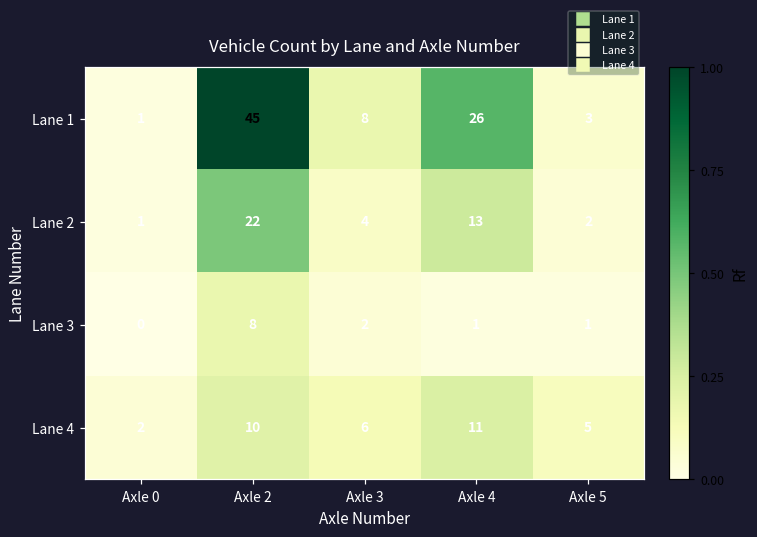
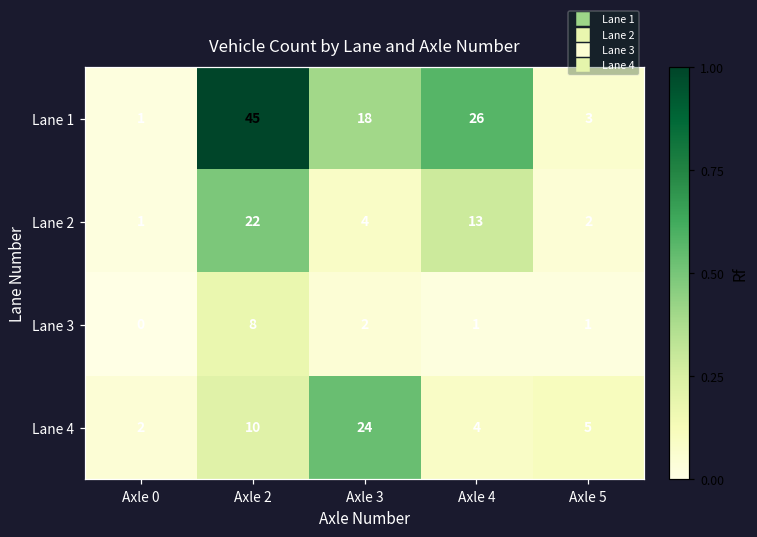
Lane 1, Axle 3: 8 -> 18
Lane 4, Axle 3: 6 -> 24
Lane 4, Axle 4: 11 -> 4
